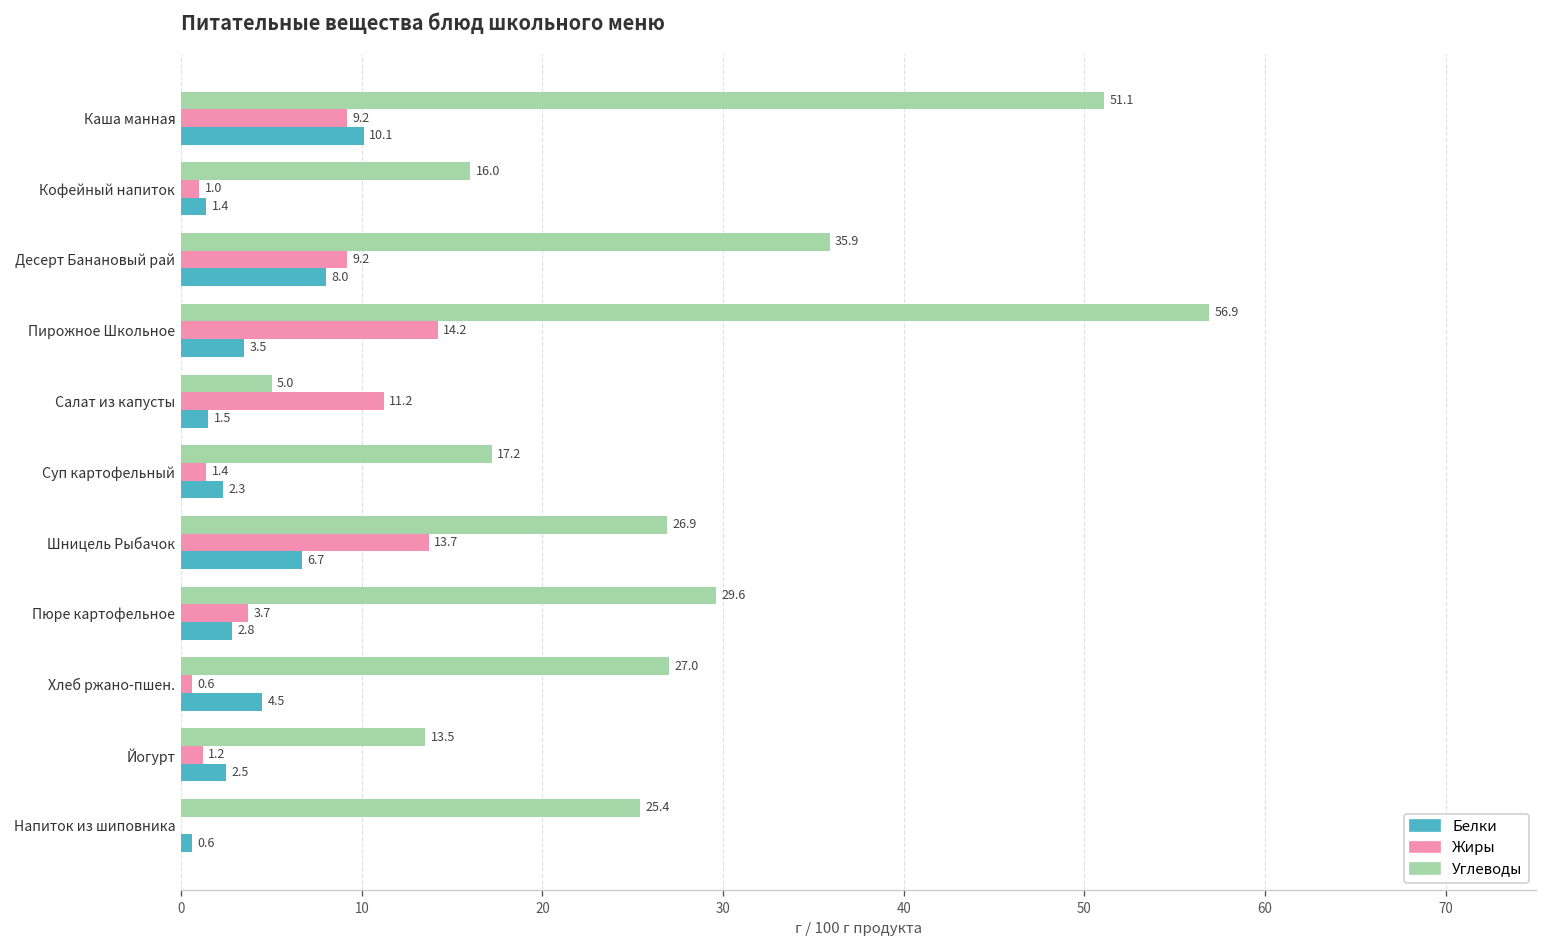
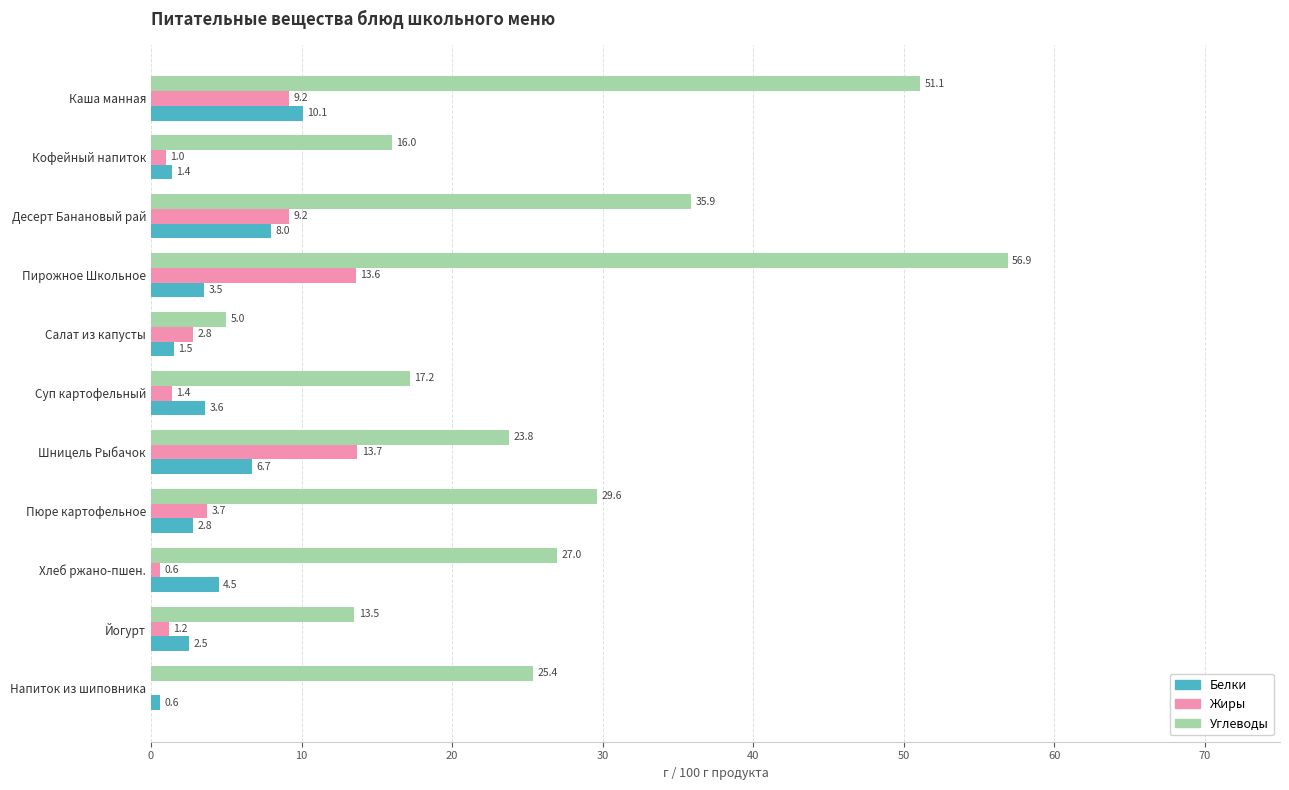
Жиры, Пирожное Школьное: 14.2 -> 13.6
Жиры, Салат из капусты: 11.2 -> 2.8
Белки, Суп картофельный: 2.3 -> 3.6
Углеводы, Шницель Рыбачок: 26.9 -> 23.8
